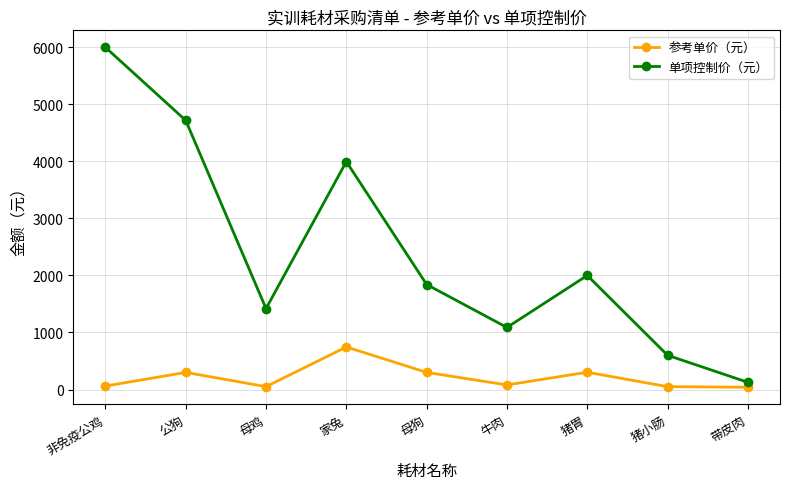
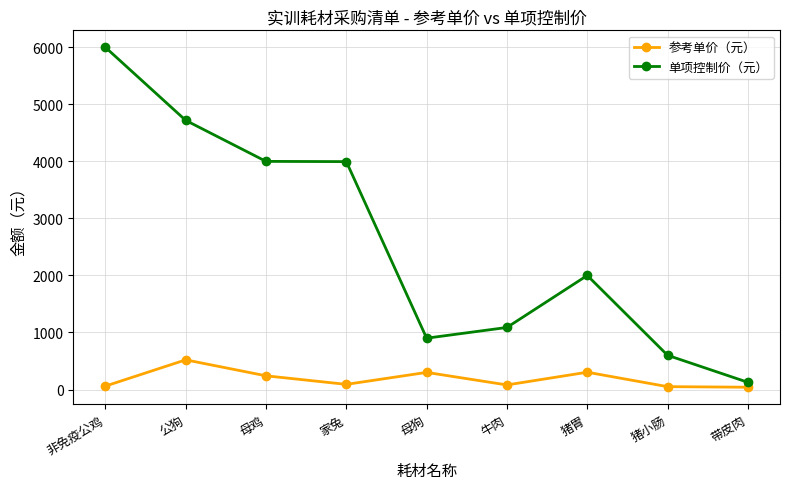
参考单价（元）, 公狗: 300 -> 500
参考单价（元）, 母鸡: 100 -> 200
单项控制价（元）, 母鸡: 1400 -> 4000
参考单价（元）, 家兔: 700 -> 100
单项控制价（元）, 母狗: 1800 -> 900
